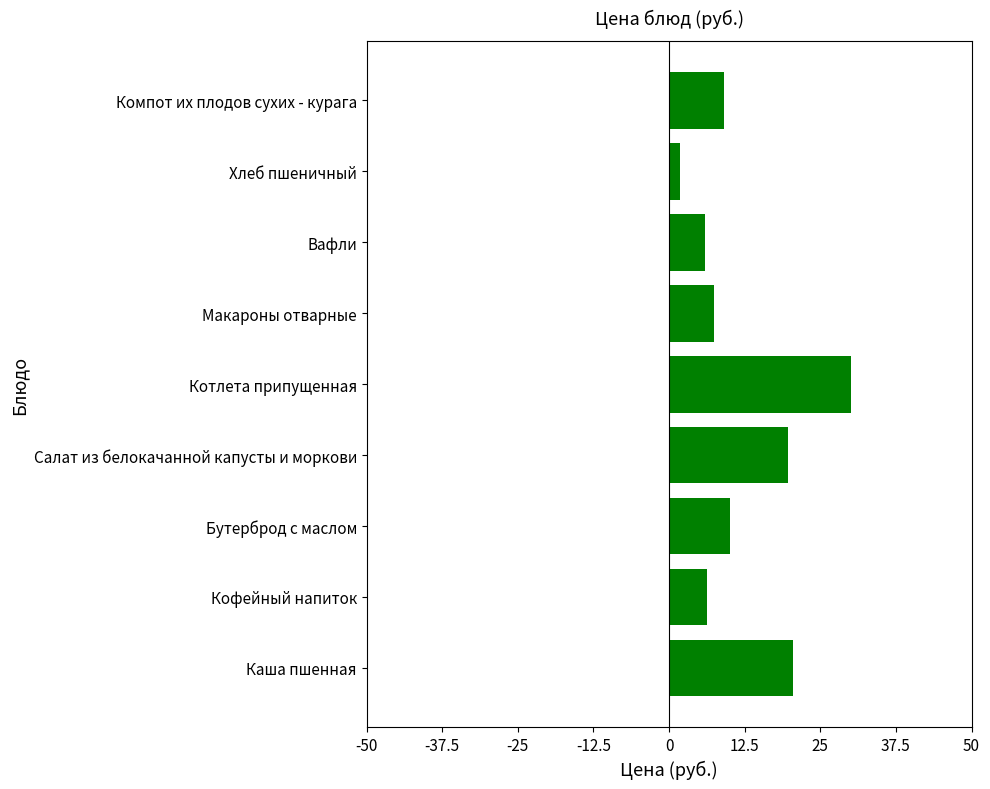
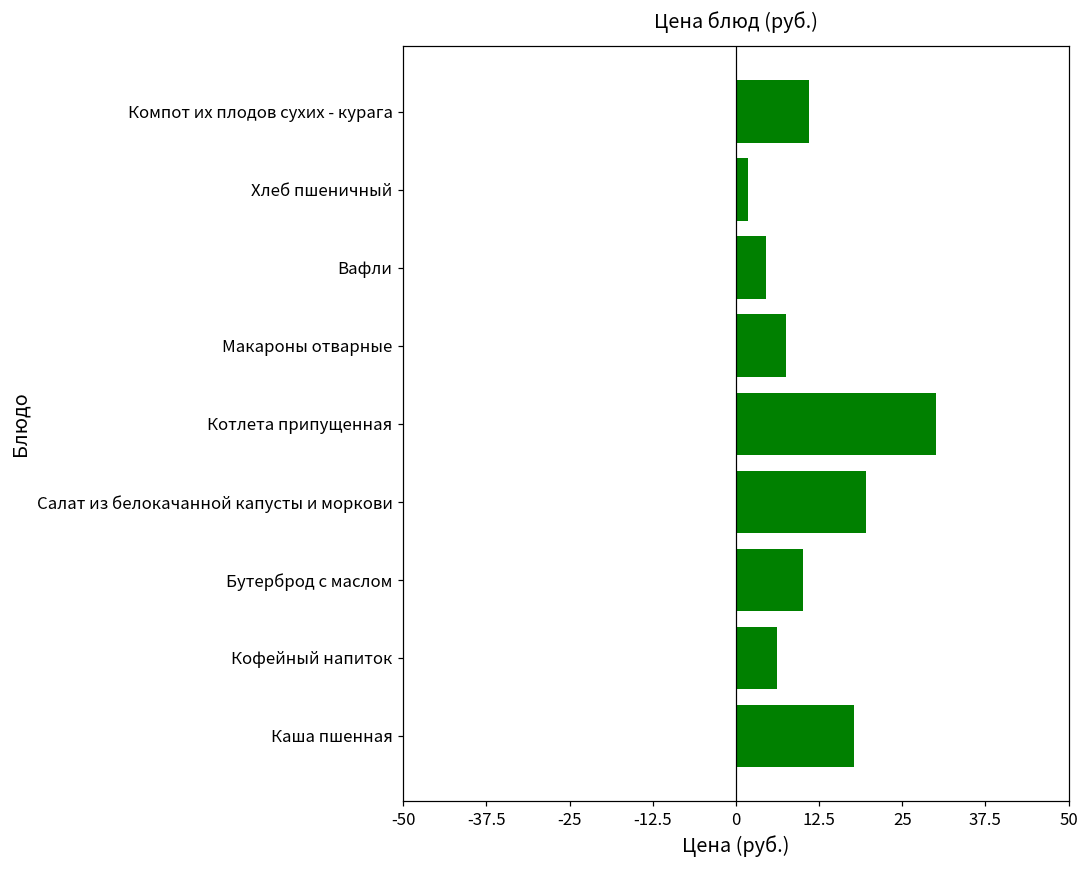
Компот их плодов сухих - курага: 9 -> 11
Вафли: 6 -> 5
Каша пшенная: 21 -> 18
